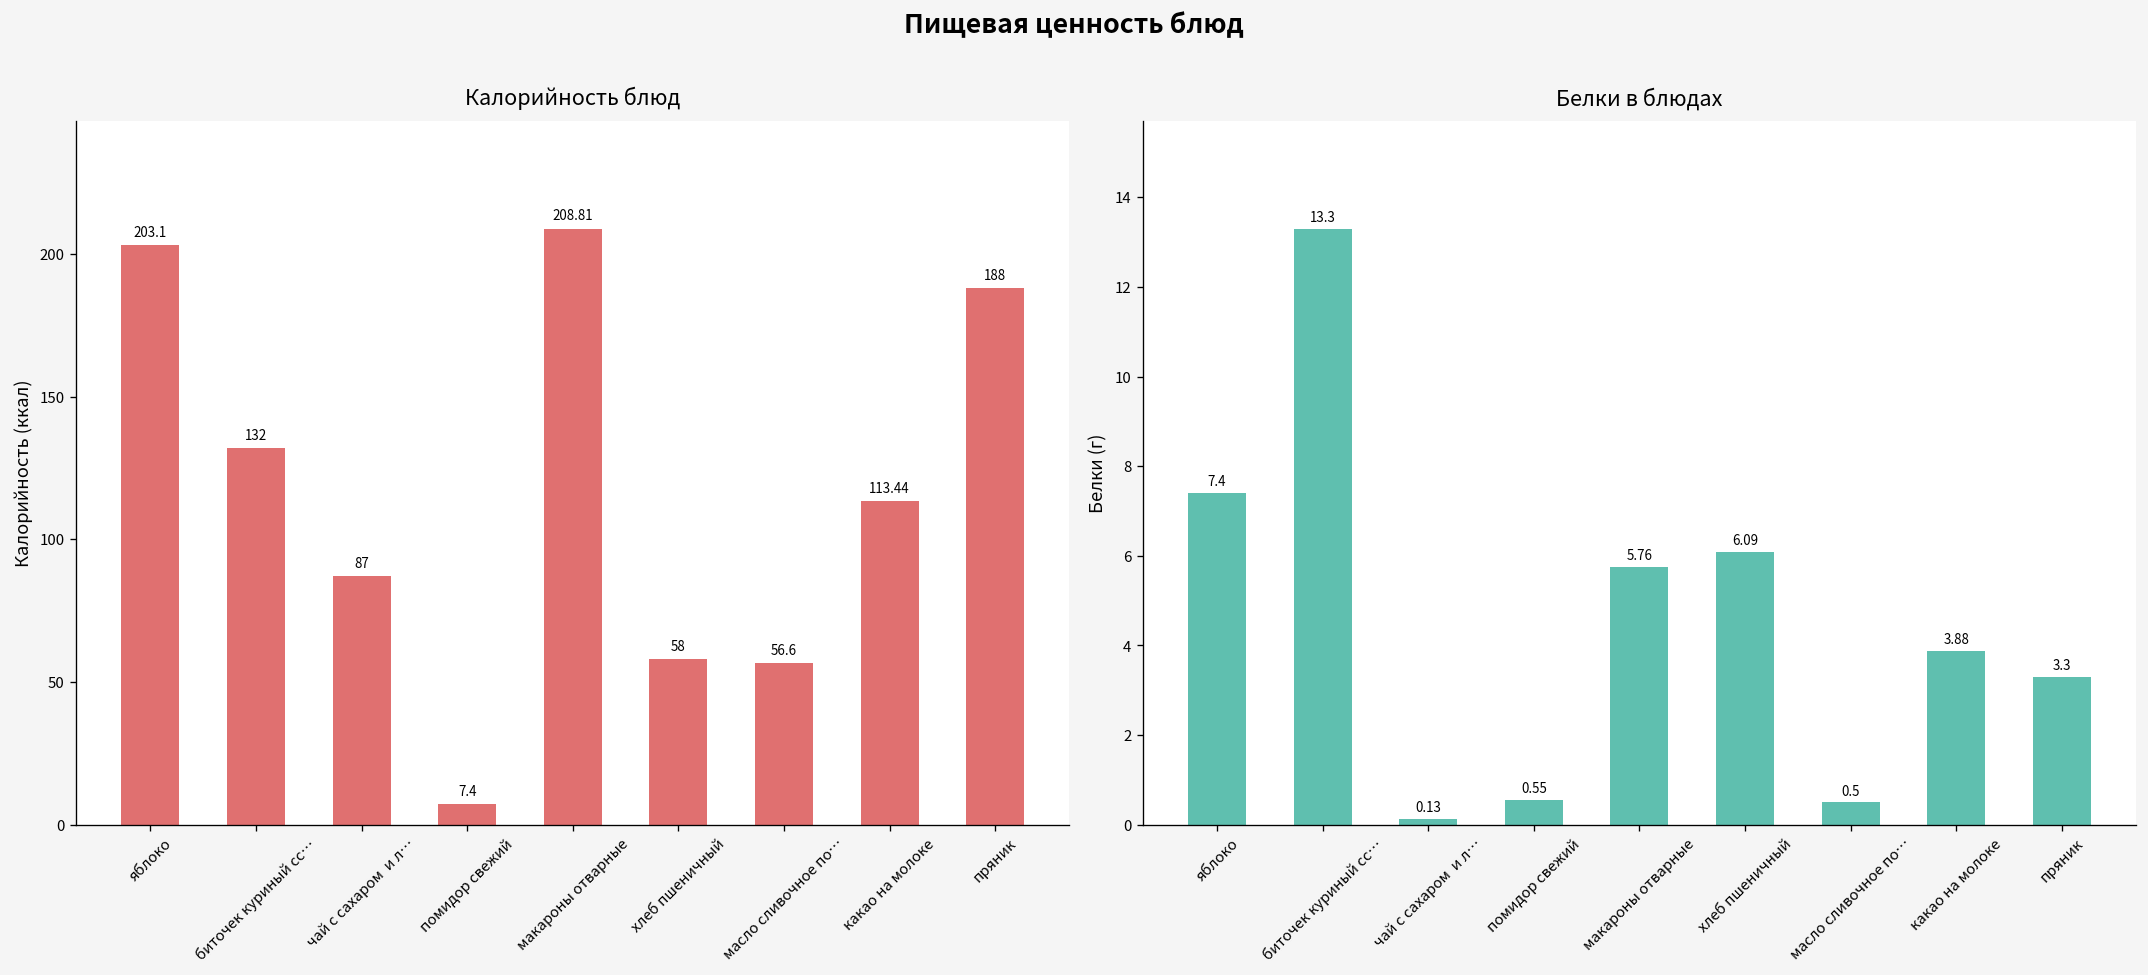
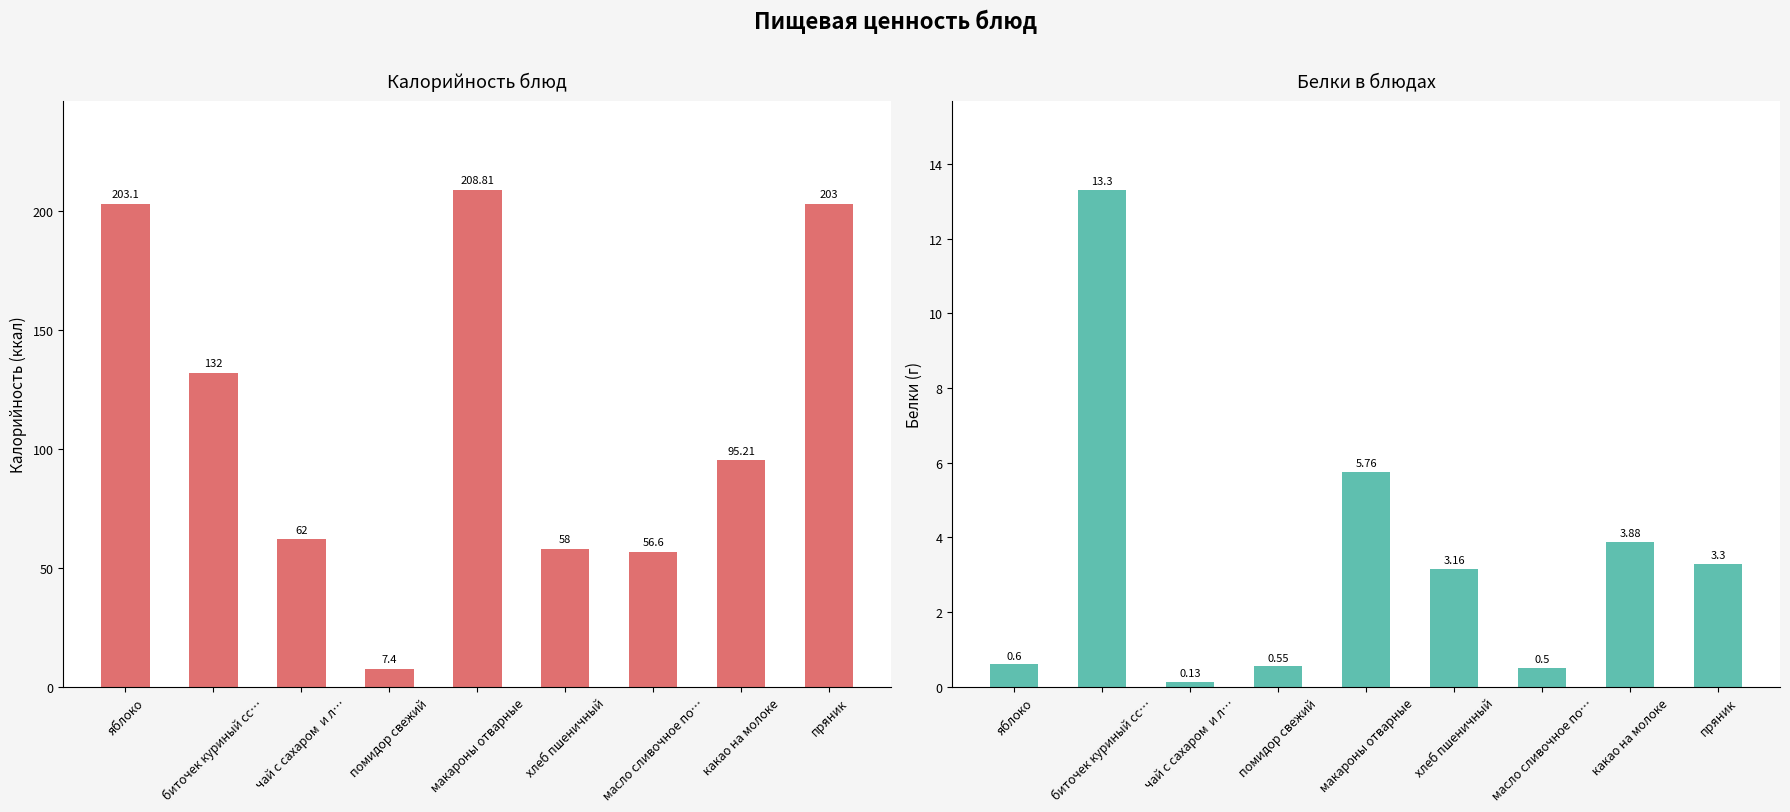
Калорийность блюд, чай с сахаром и л…: 87 -> 62
Калорийность блюд, какао на молоке: 113.44 -> 95.21
Калорийность блюд, пряник: 188 -> 203
Белки в блюдах, яблоко: 7.4 -> 0.6
Белки в блюдах, хлеб пшеничный: 6.09 -> 3.16
